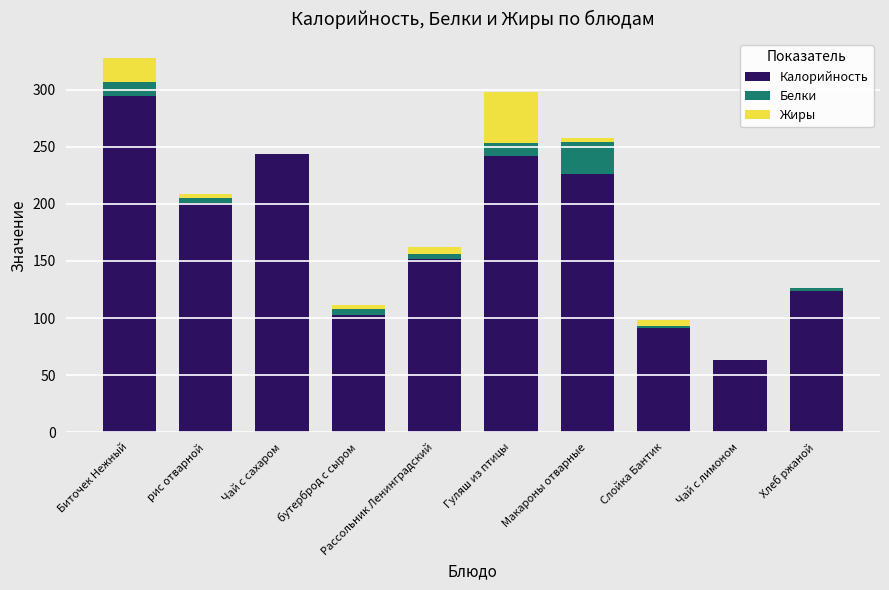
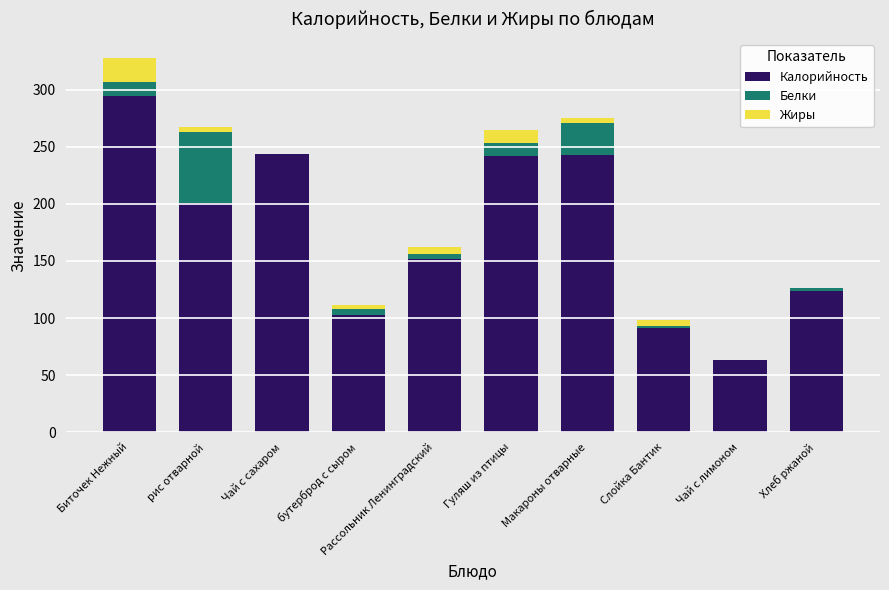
Белки, рис отварной: 4 -> 62
Жиры, Гуляш из птицы: 45 -> 12
Калорийность, Макароны отварные: 226 -> 243
